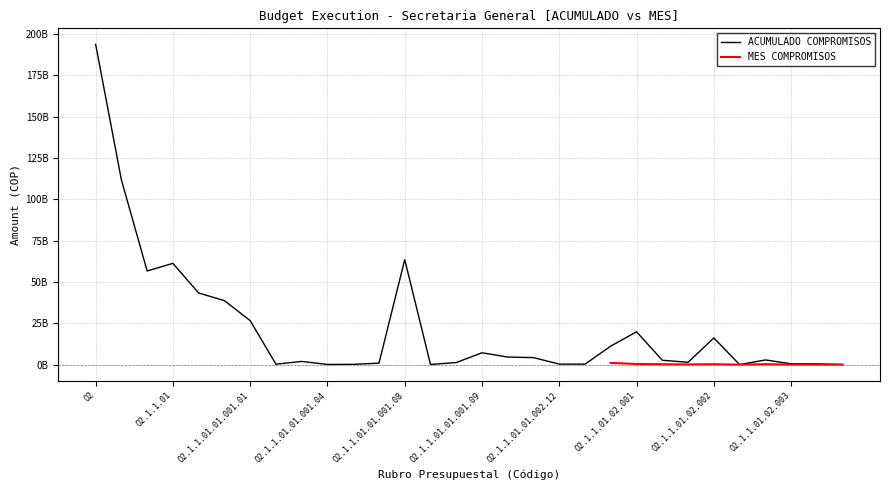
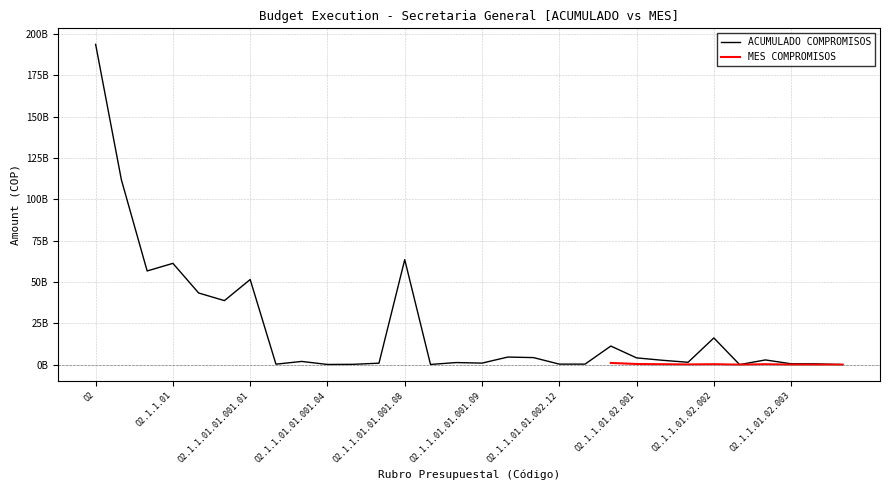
ACUMULADO COMPROMISOS, O2.1.1.01.01.001.01: 27000000000 -> 51000000000
ACUMULADO COMPROMISOS, O2.1.1.01.01.001.09: 7000000000 -> 1000000000
ACUMULADO COMPROMISOS, O2.1.1.01.02.001: 20000000000 -> 4000000000
